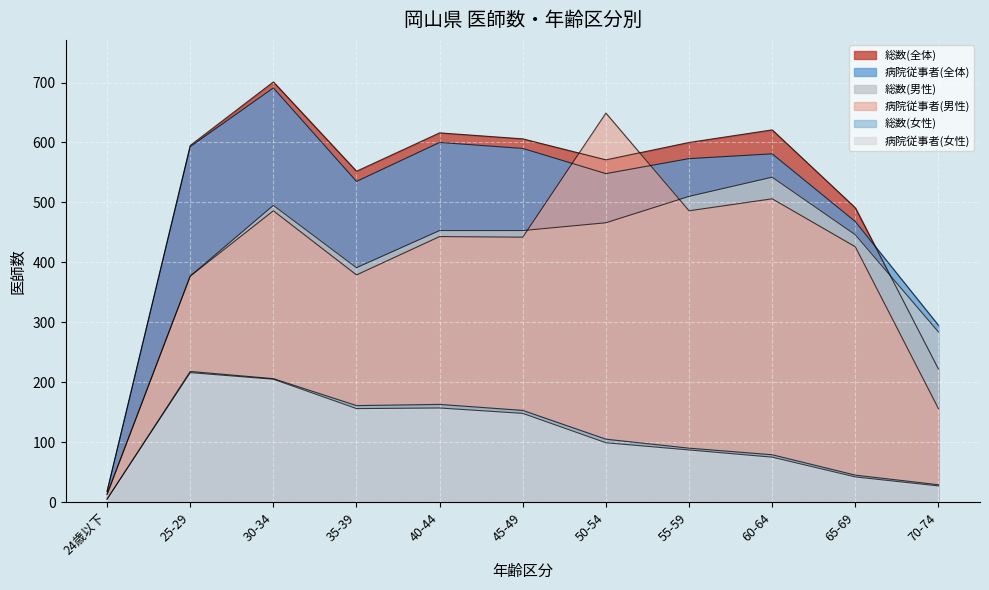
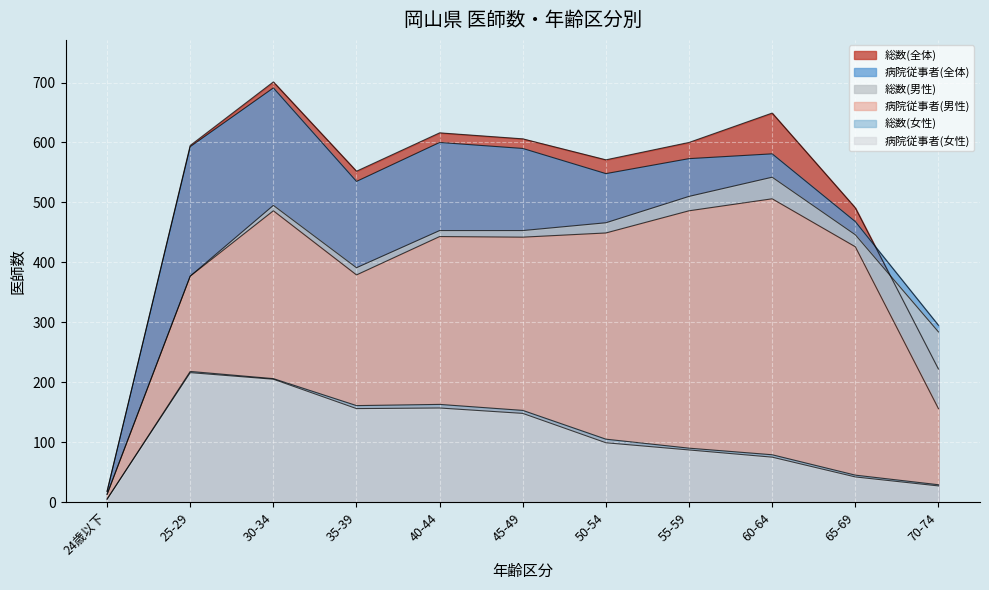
病院従事者(男性), 50-54: 650 -> 450
総数(全体), 60-64: 620 -> 650
